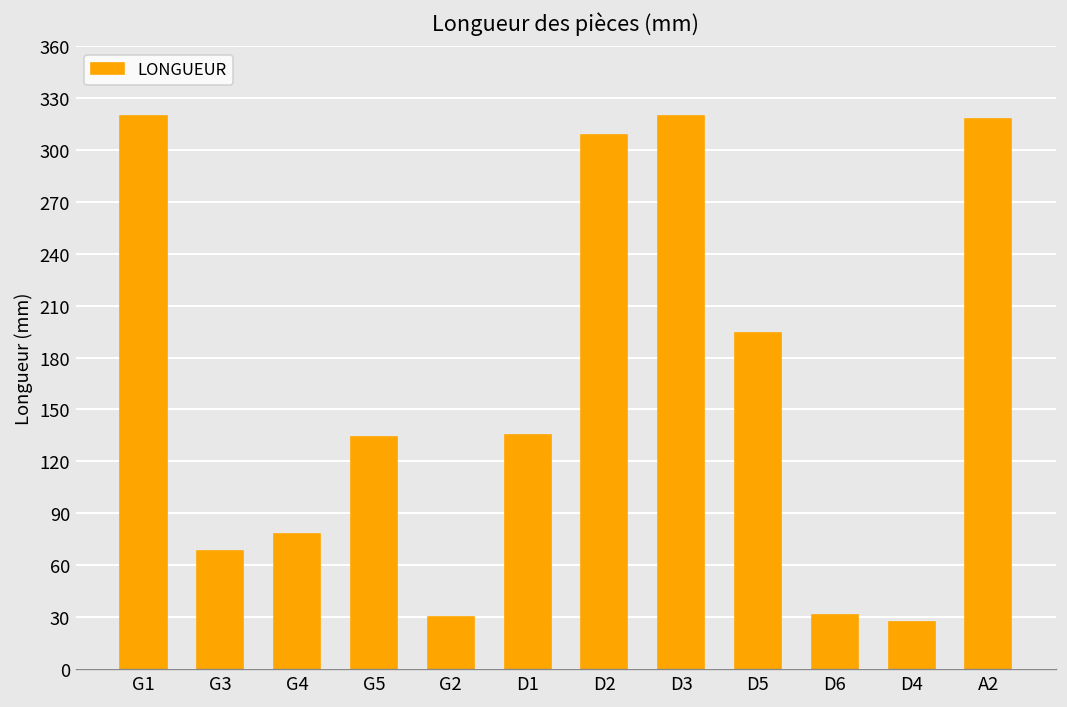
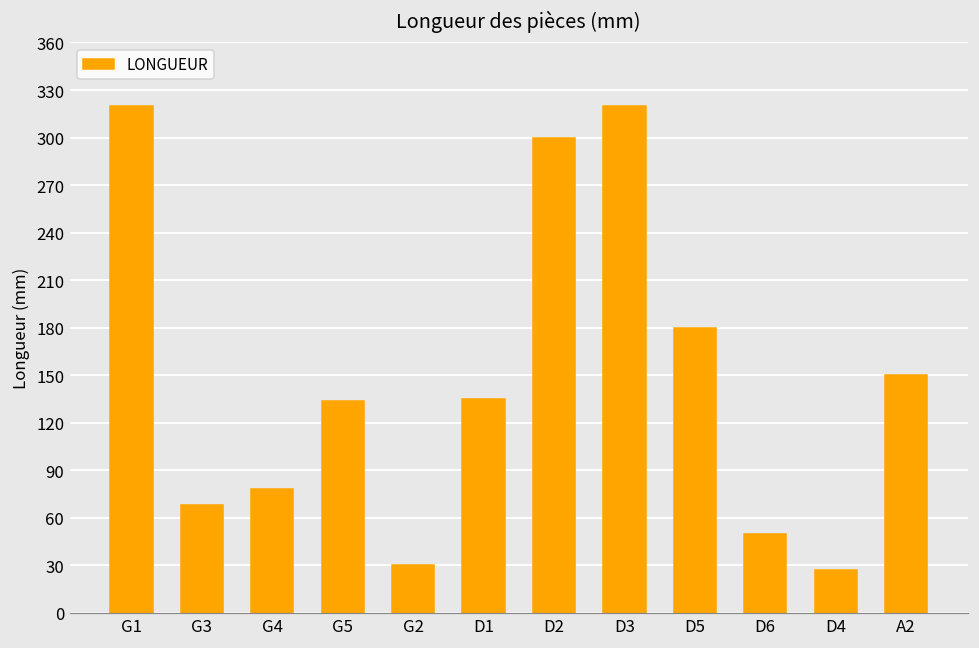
D2: 309 -> 300
D5: 194 -> 180
D6: 31 -> 50
A2: 318 -> 150
